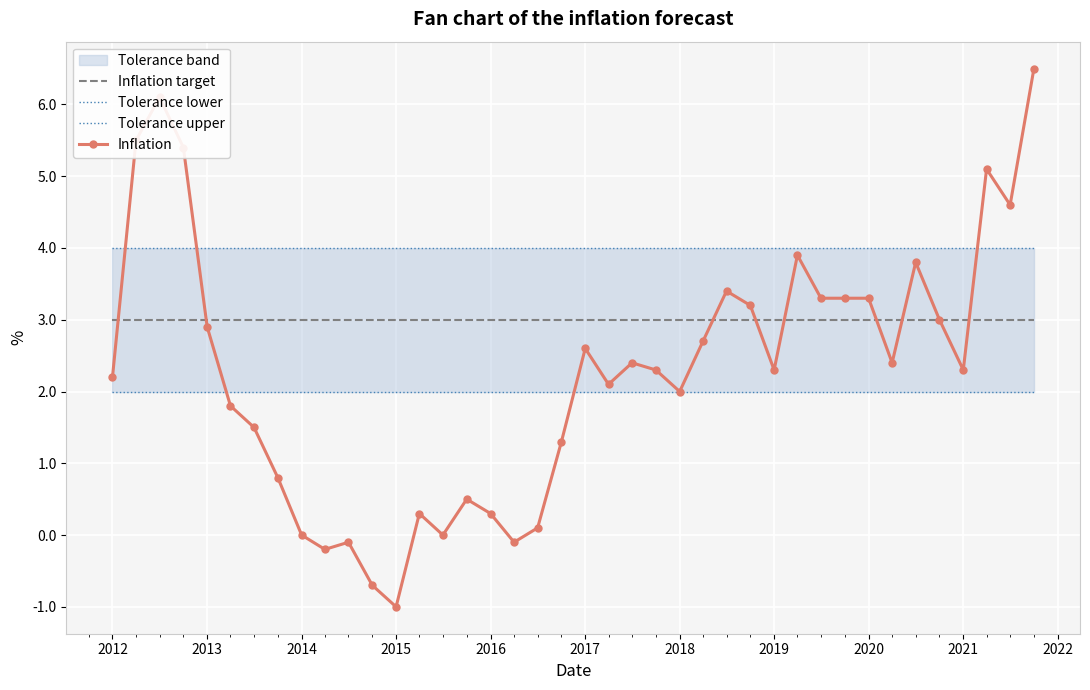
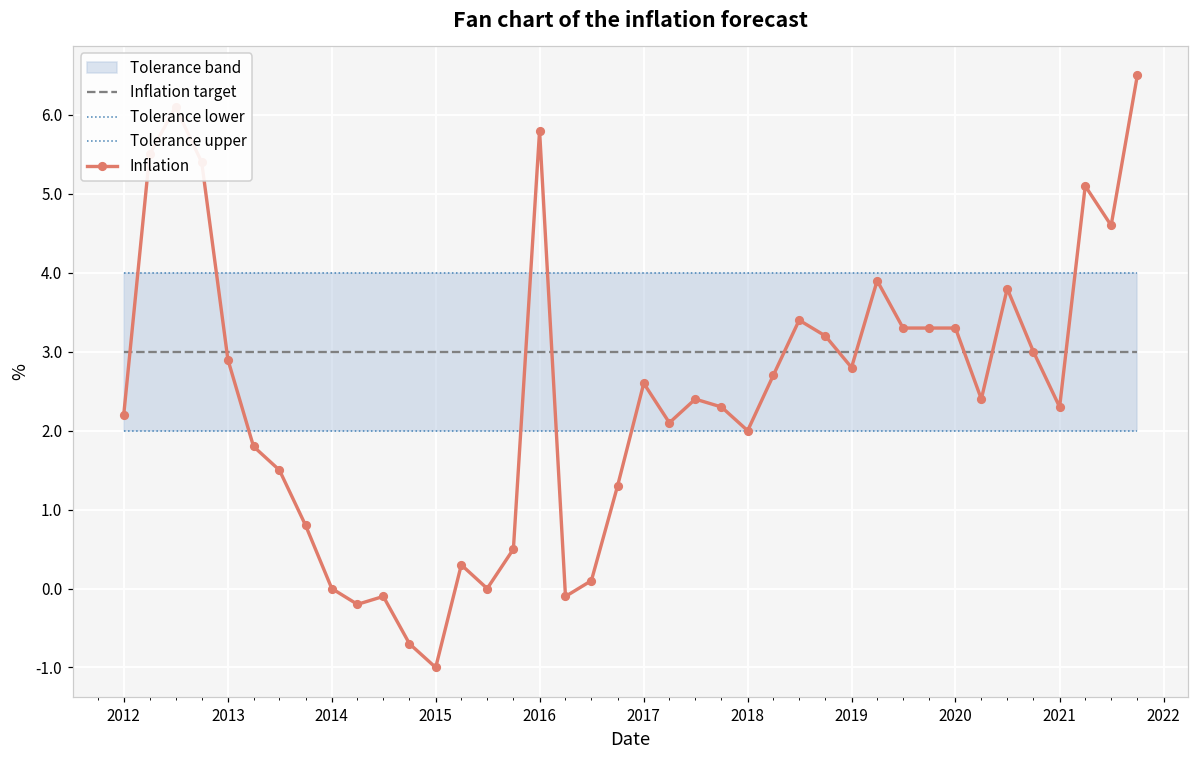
Inflation, 2016: 0.3 -> 5.8
Inflation, 2019: 2.3 -> 2.8
